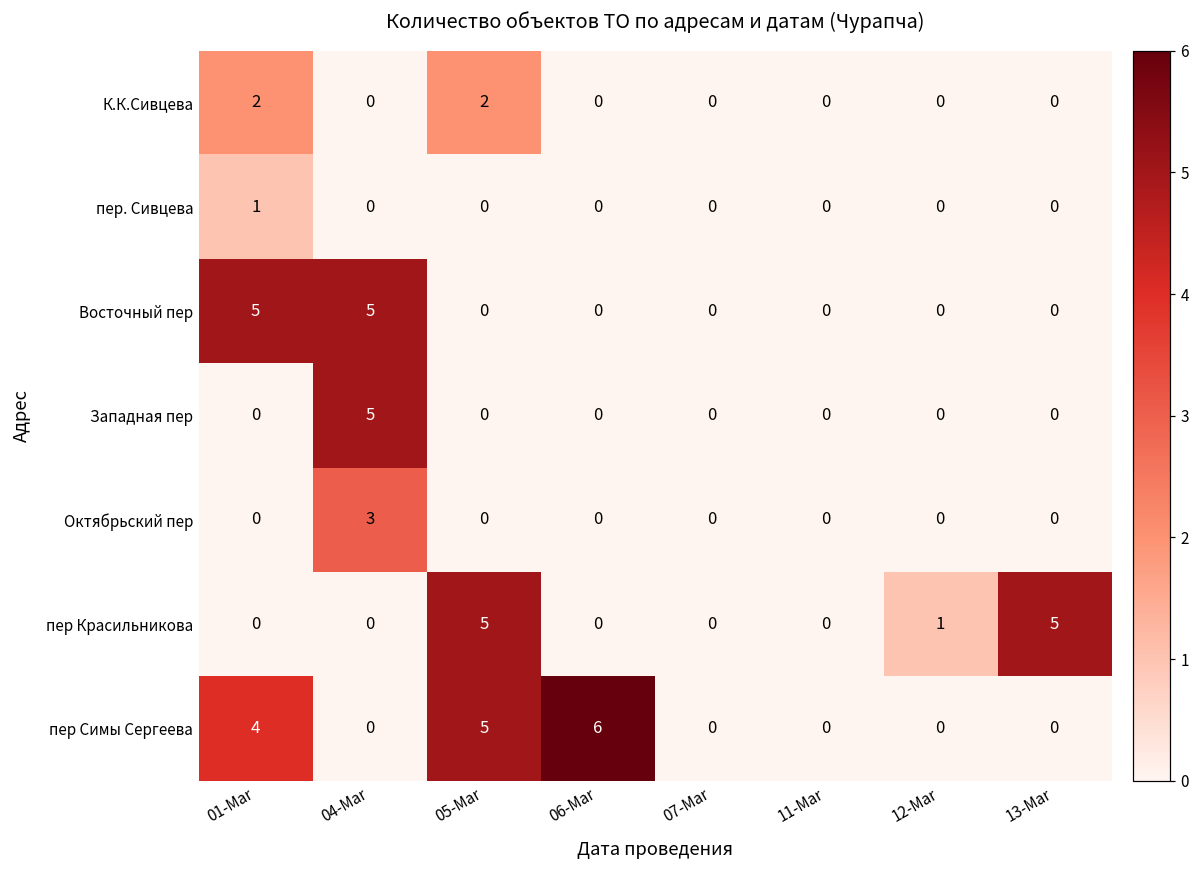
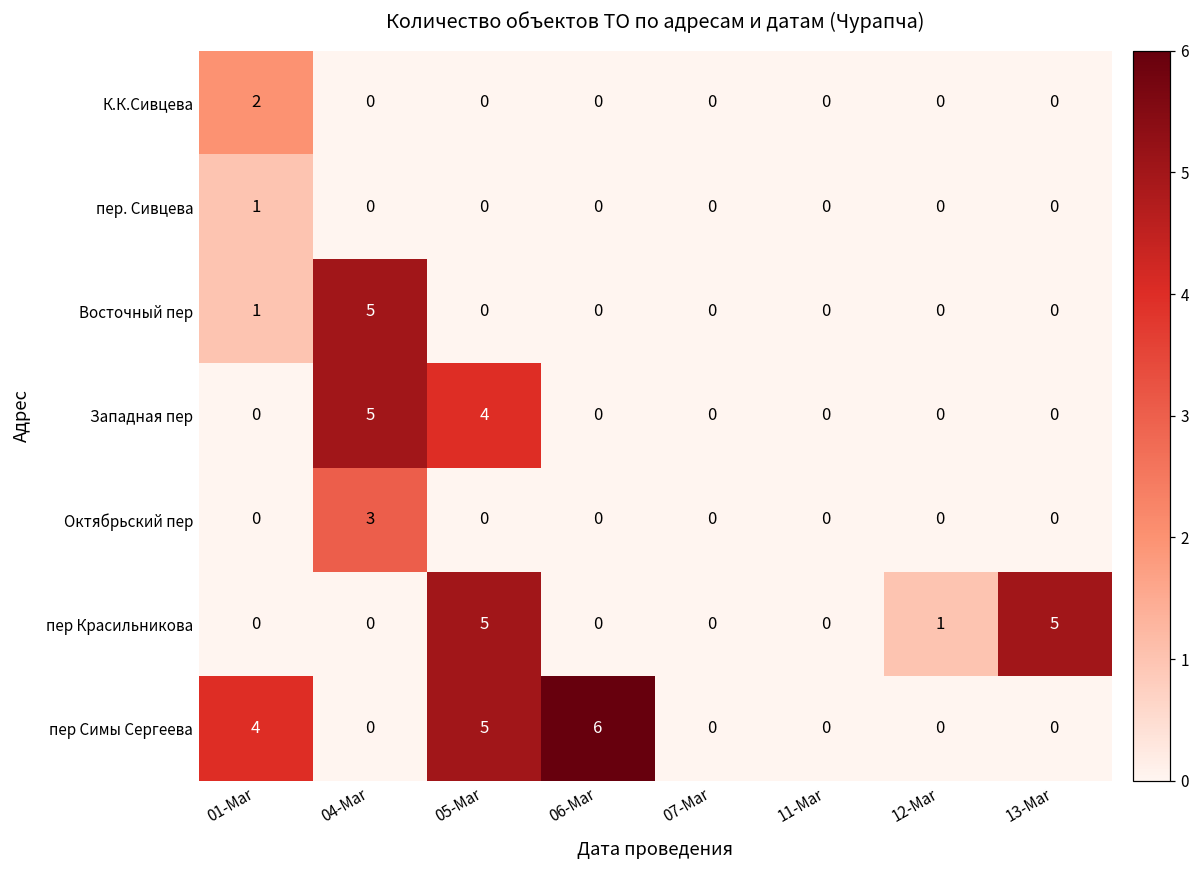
К.К.Сивцева, 05-Mar: 2 -> 0
Восточный пер, 01-Mar: 5 -> 1
Западная пер, 05-Mar: 0 -> 4
